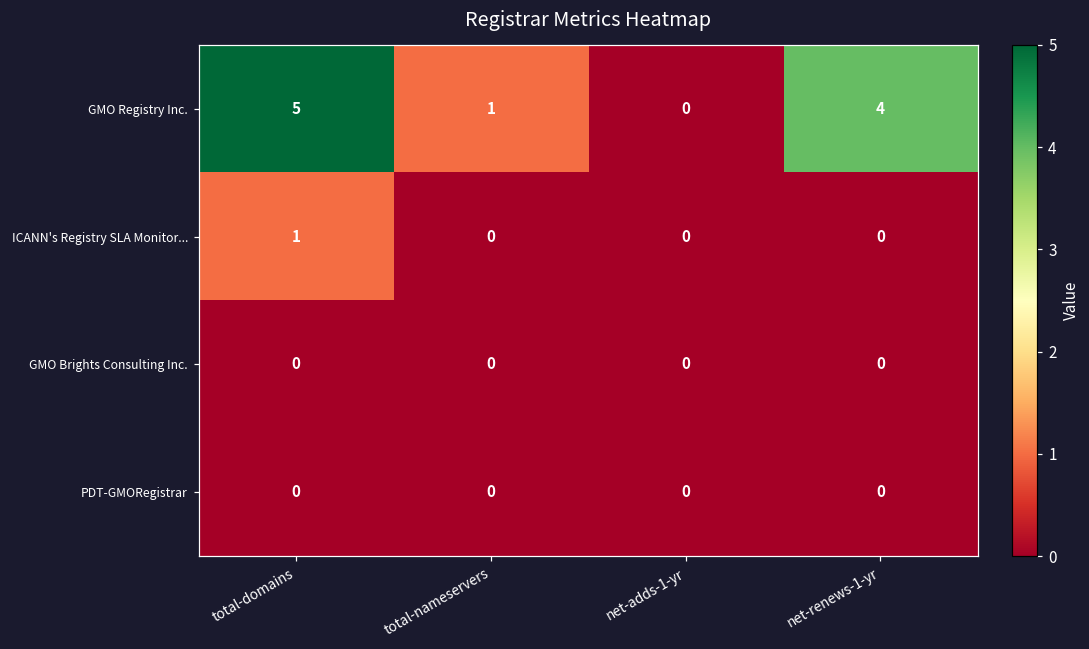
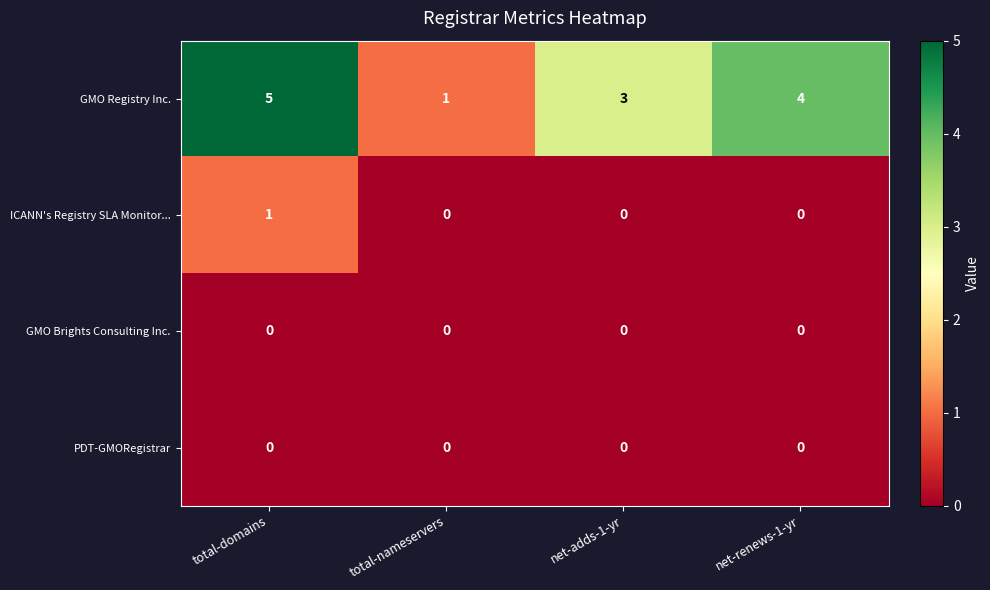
GMO Registry Inc., net-adds-1-yr: 0 -> 3
